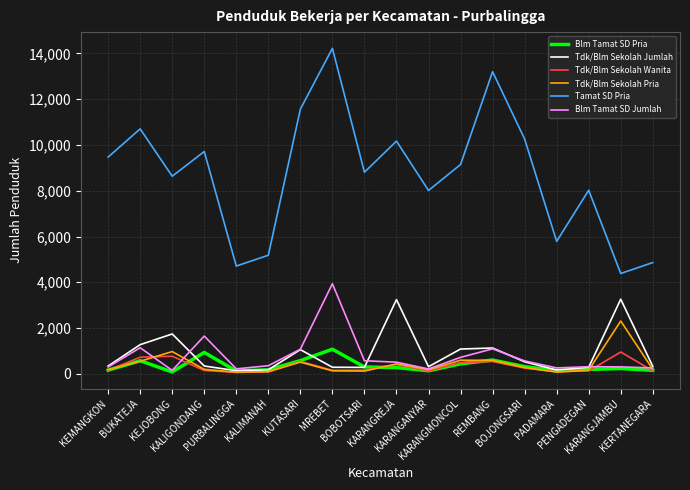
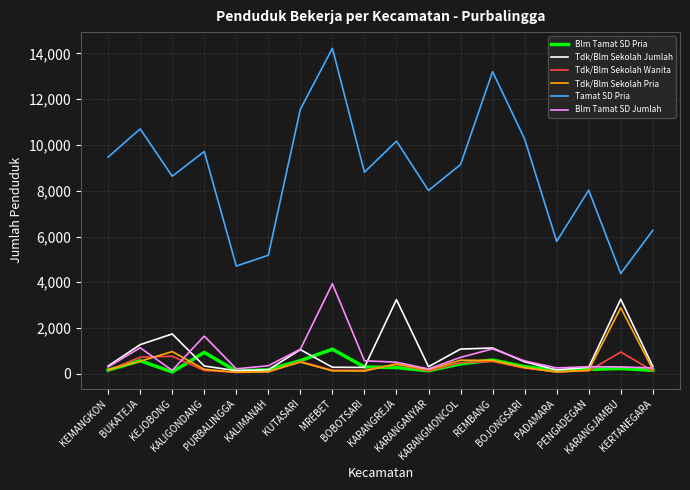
Tdk/Blm Sekolah Pria, KARANGJAMBU: 2,300 -> 2,900
Tamat SD Pria, KERTANEGARA: 4,900 -> 6,300
